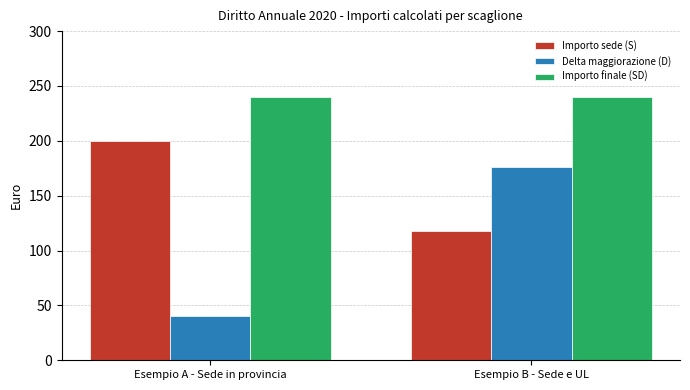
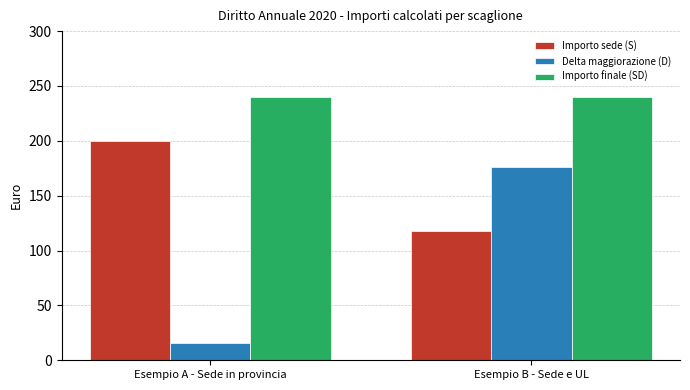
Delta maggiorazione (D), Esempio A - Sede in provincia: 40 -> 16
